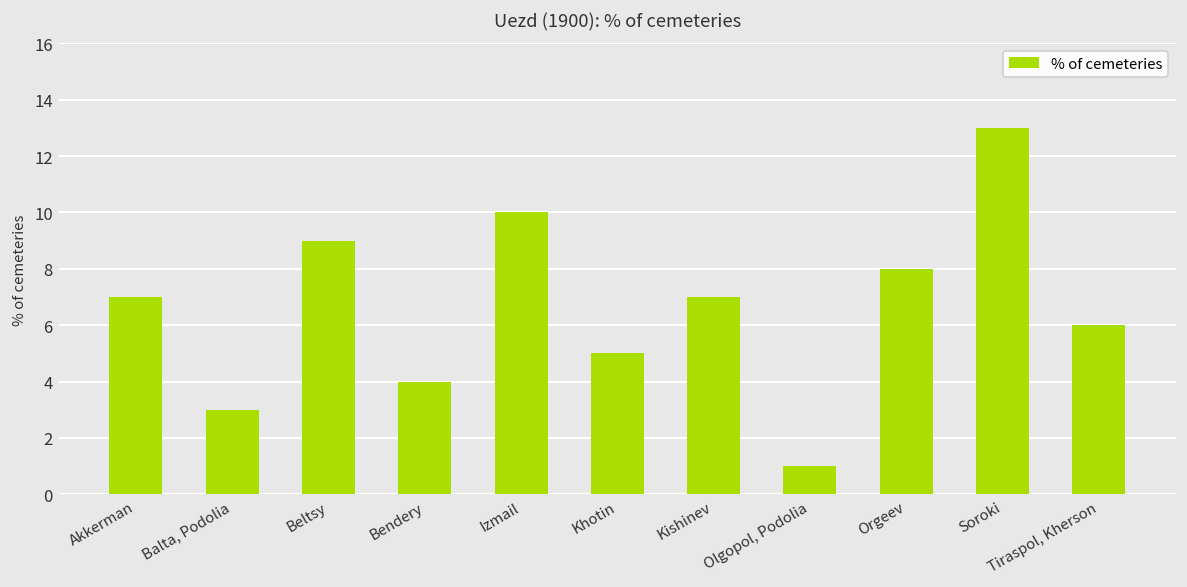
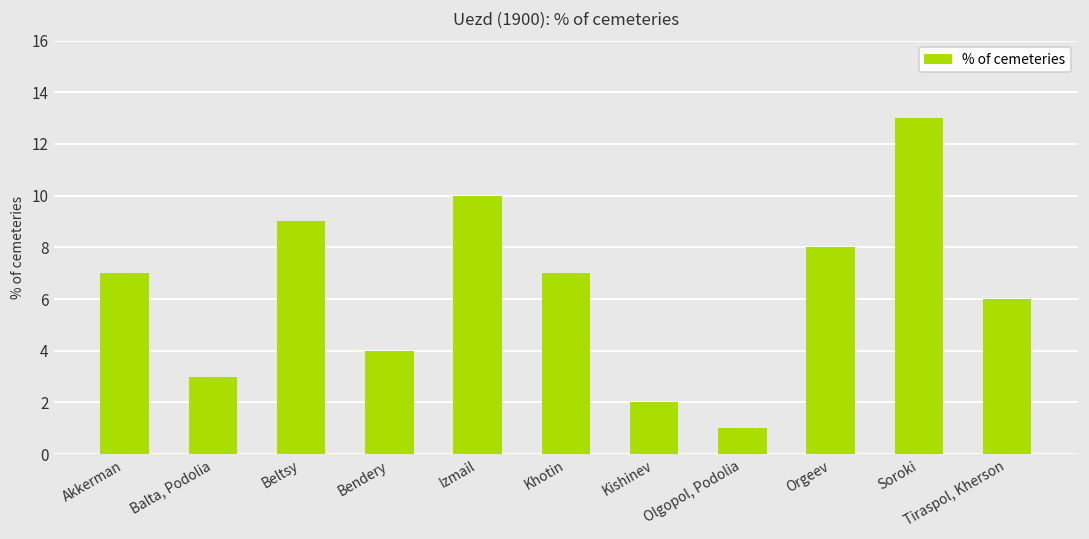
Khotin: 5 -> 7
Kishinev: 7 -> 2
